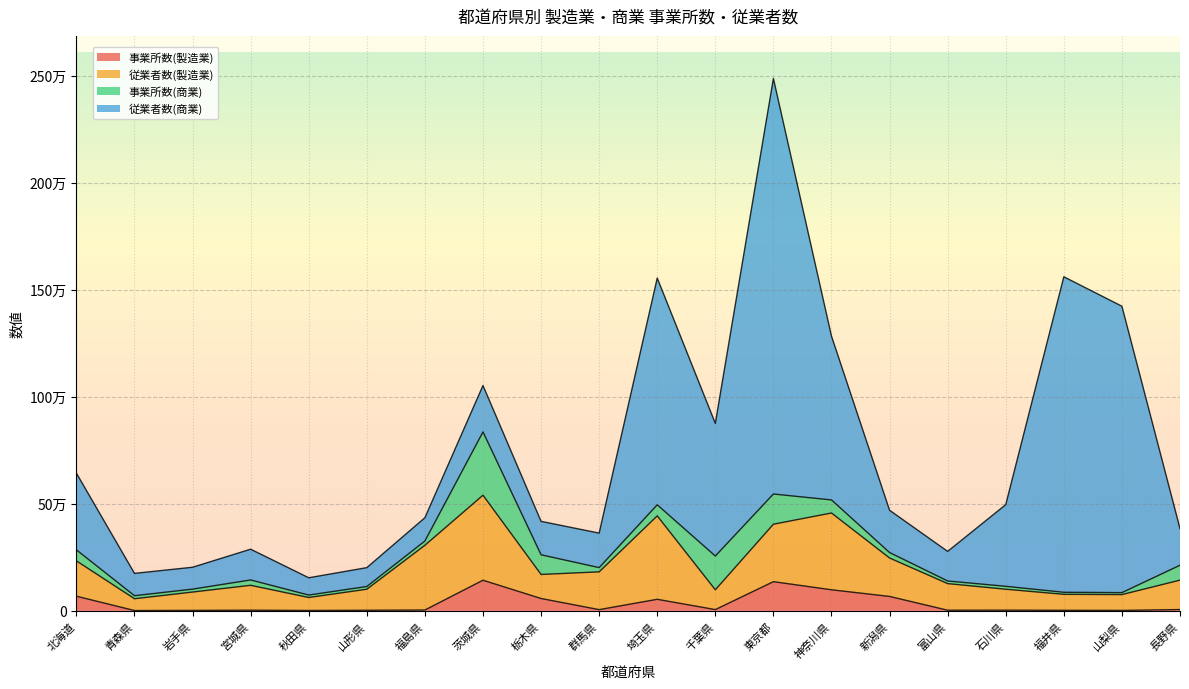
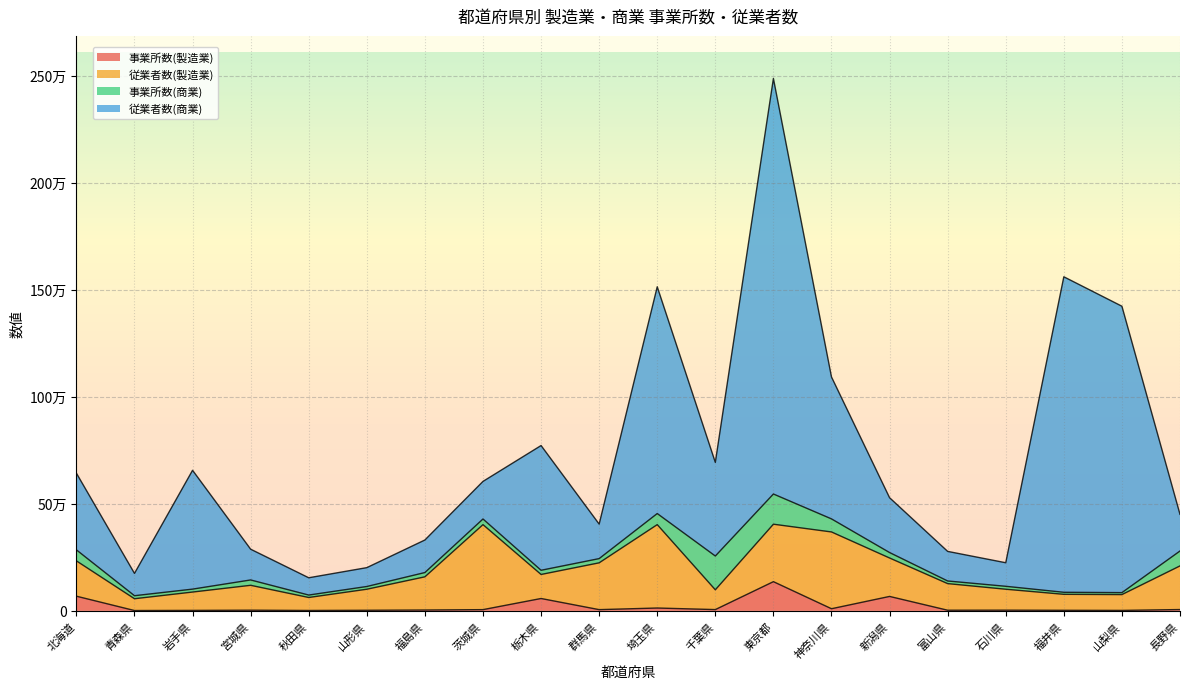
従業者数(商業), 岩手県: 10万 -> 56万
従業者数(製造業), 福島県: 30万 -> 16万
従業者数(商業), 福島県: 11万 -> 15万
事業所数(製造業), 茨城県: 14万 -> 1万
事業所数(商業), 茨城県: 30万 -> 3万
従業者数(商業), 茨城県: 22万 -> 18万
事業所数(商業), 栃木県: 9万 -> 2万
従業者数(商業), 栃木県: 16万 -> 58万
従業者数(製造業), 群馬県: 18万 -> 22万
事業所数(製造業), 埼玉県: 5万 -> 1万
従業者数(商業), 千葉県: 62万 -> 44万
事業所数(製造業), 神奈川県: 10万 -> 1万
従業者数(商業), 神奈川県: 77万 -> 66万
従業者数(商業), 新潟県: 20万 -> 26万
従業者数(商業), 石川県: 38万 -> 11万
従業者数(製造業), 長野県: 14万 -> 20万
